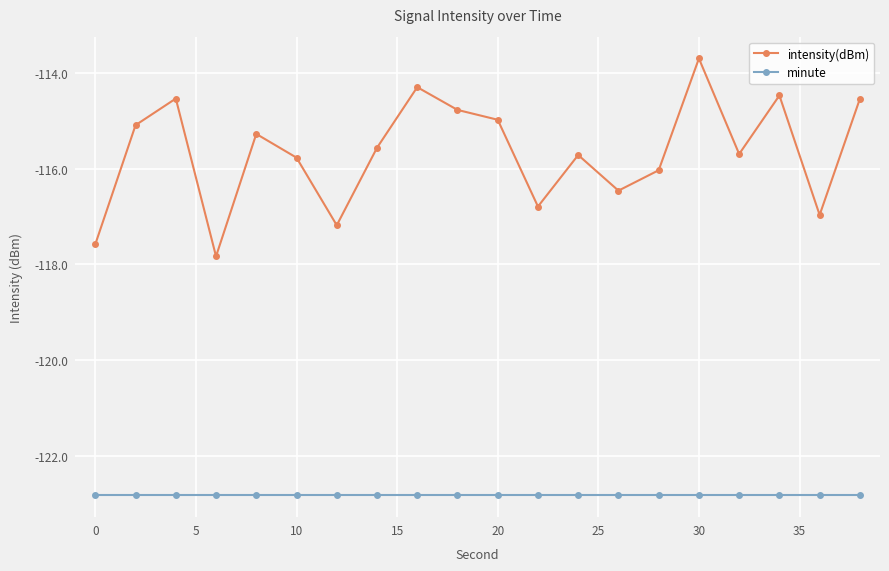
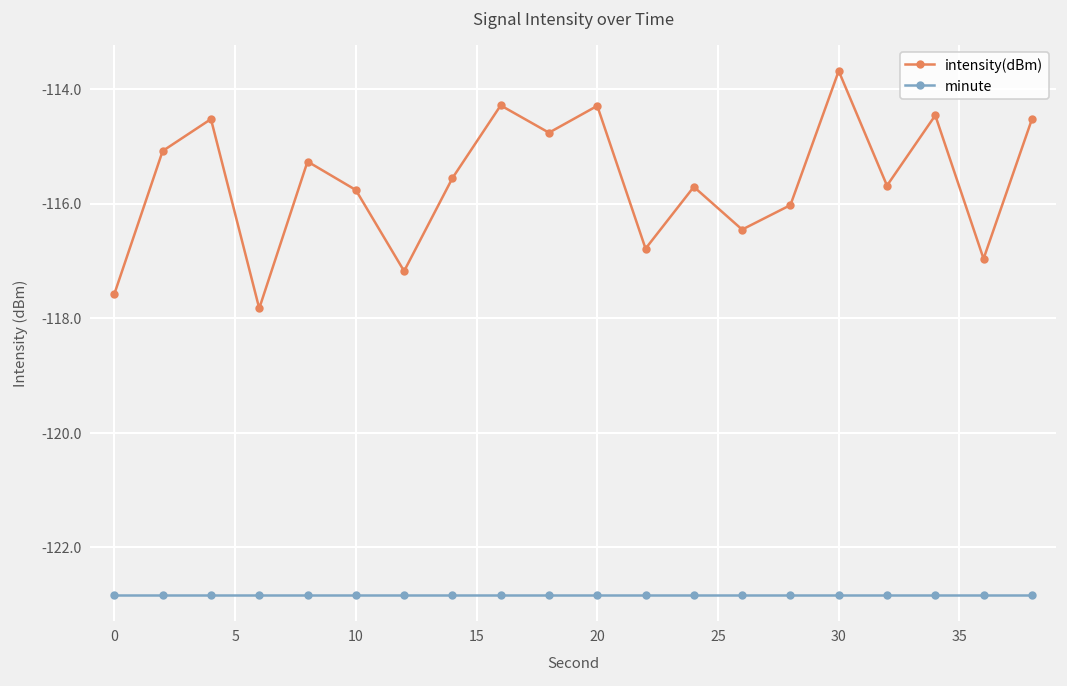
intensity(dBm), 20: -115.0 -> -114.3
